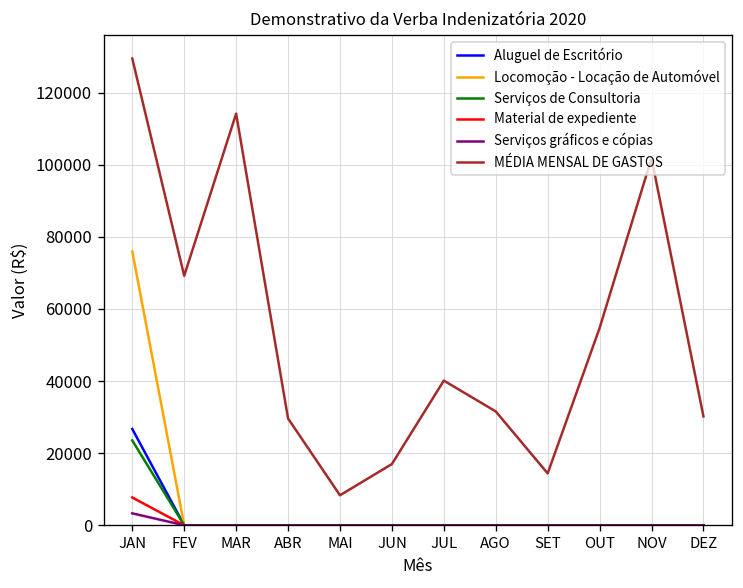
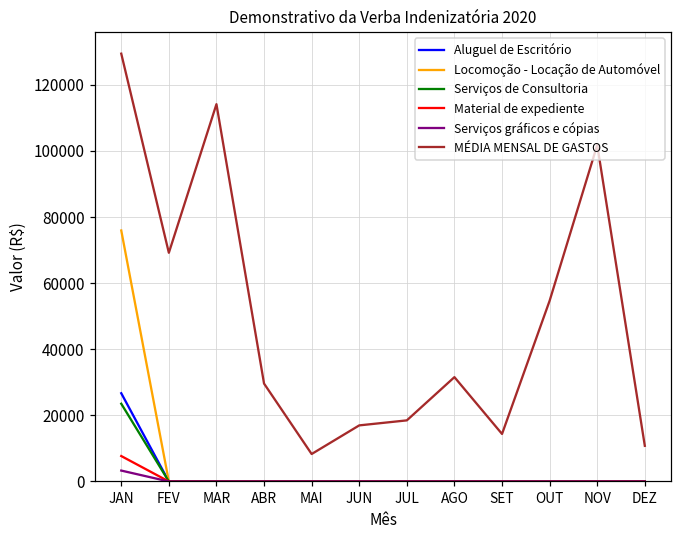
MÉDIA MENSAL DE GASTOS, JUL: 40000 -> 18000
MÉDIA MENSAL DE GASTOS, DEZ: 30000 -> 11000
